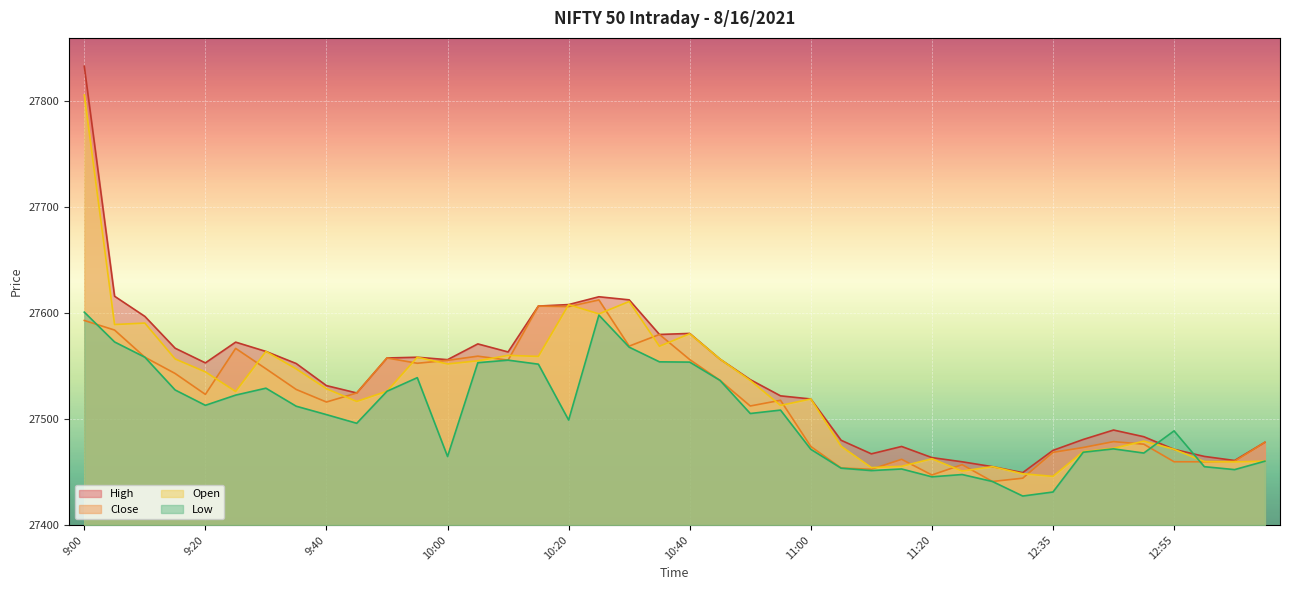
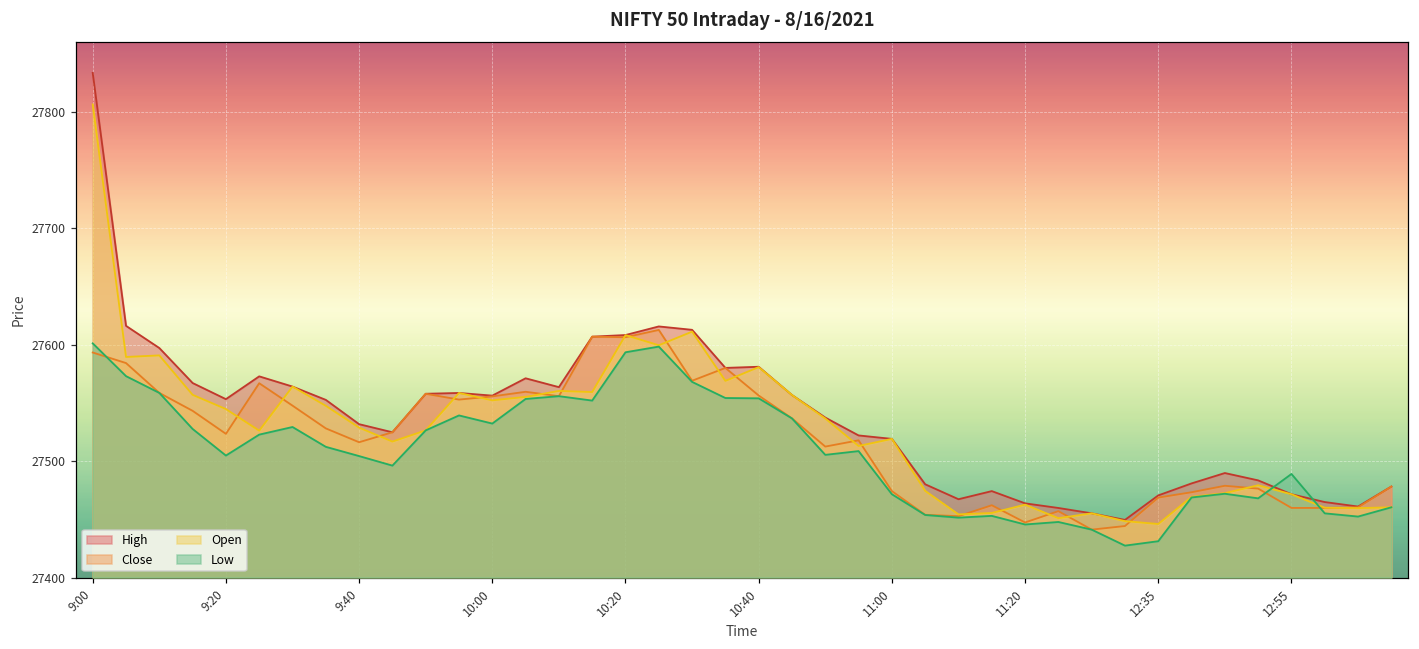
Low, 9:20: 27513 -> 27505
Low, 10:00: 27465 -> 27532
Low, 10:20: 27499 -> 27593
